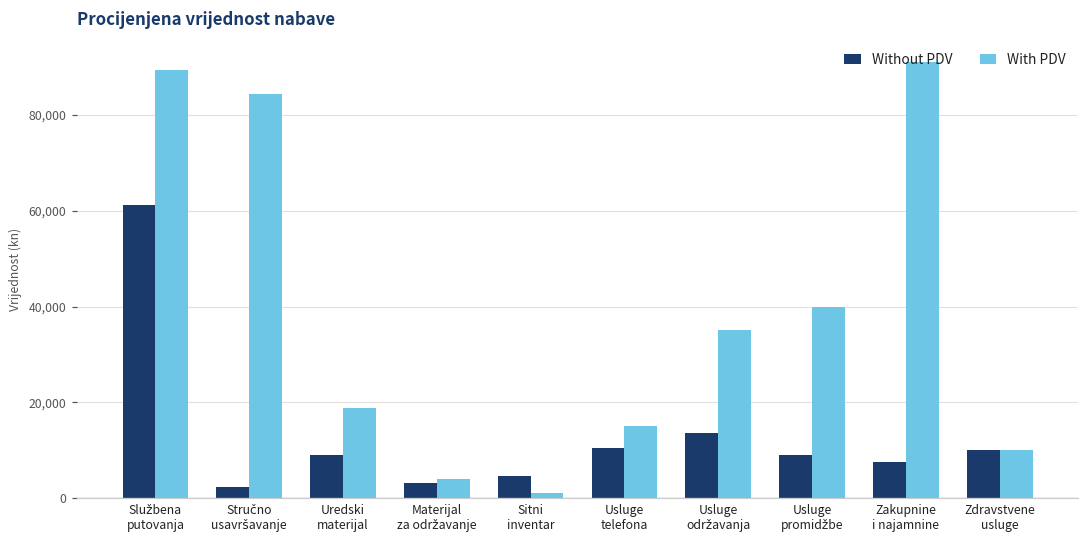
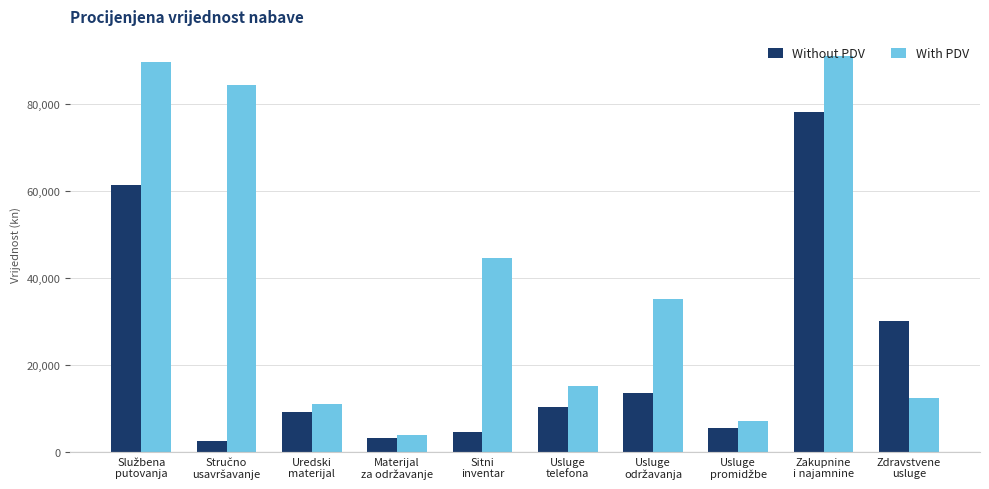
With PDV, Uredski materijal: 19,000 -> 11,000
With PDV, Sitni inventar: 1,000 -> 45,000
Without PDV, Usluge promidžbe: 9,000 -> 6,000
With PDV, Usluge promidžbe: 40,000 -> 7,000
Without PDV, Zakupnine i najamnine: 8,000 -> 78,000
Without PDV, Zdravstvene usluge: 10,000 -> 30,000
With PDV, Zdravstvene usluge: 10,000 -> 12,000
